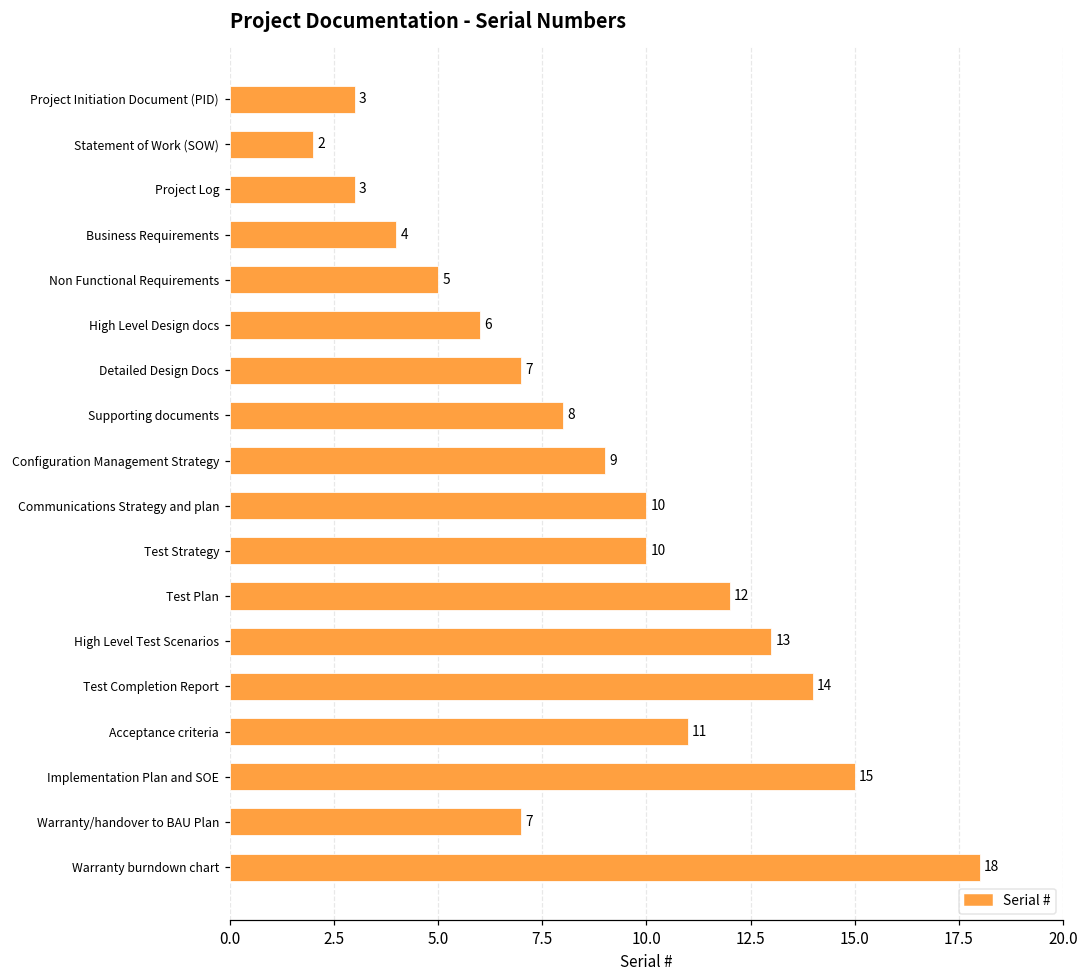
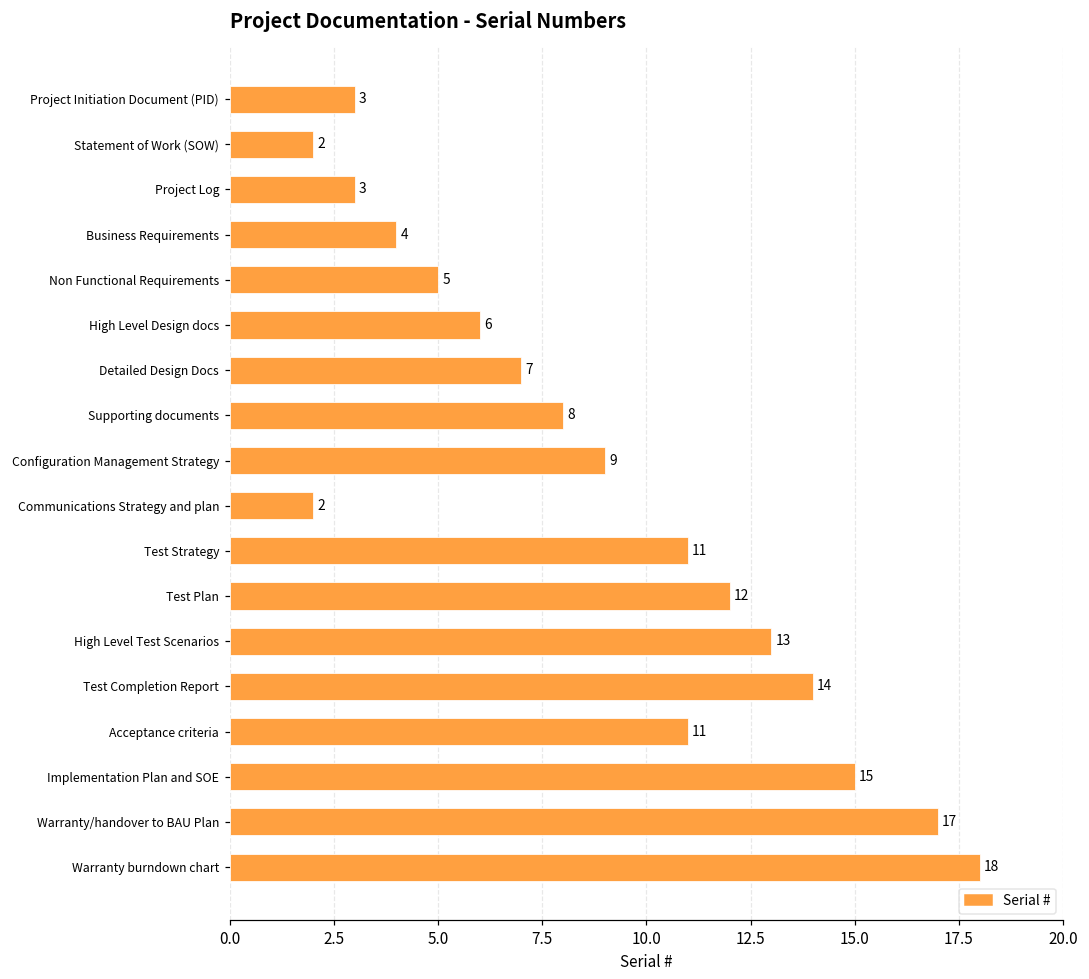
Communications Strategy and plan: 10 -> 2
Test Strategy: 10 -> 11
Warranty/handover to BAU Plan: 7 -> 17
